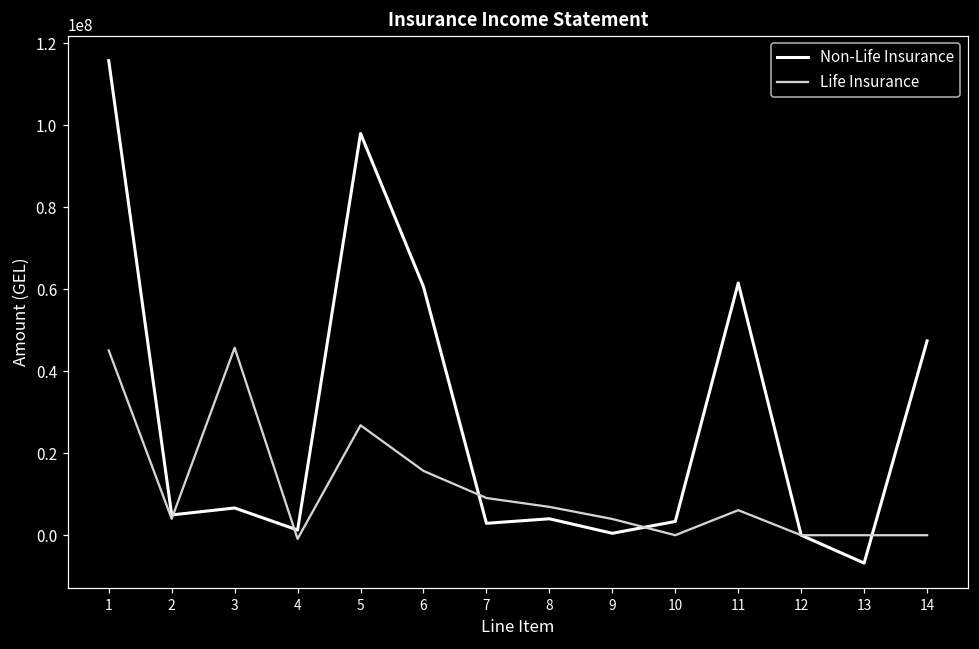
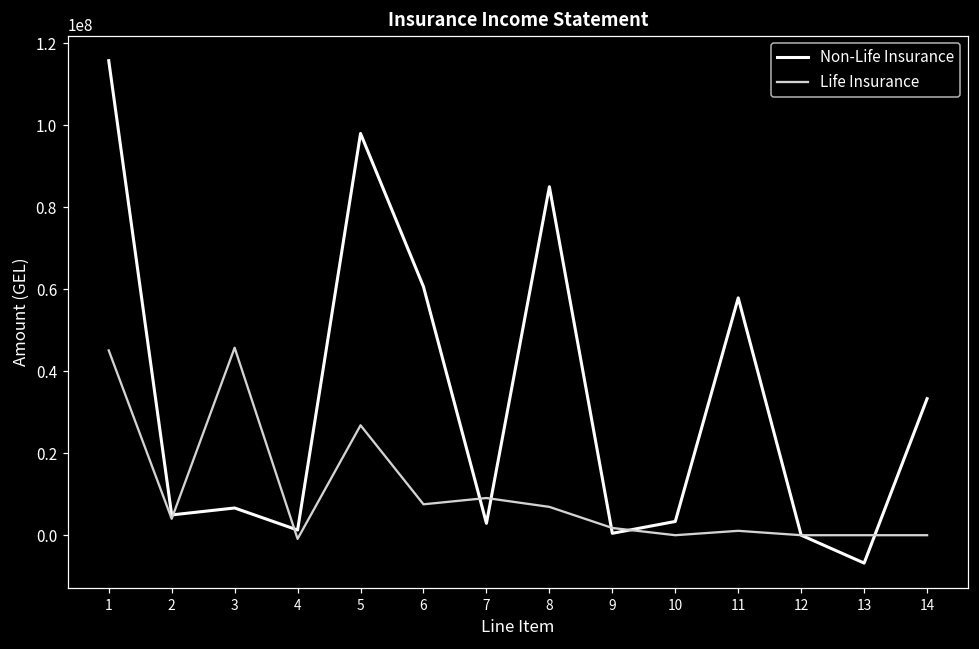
Life Insurance, 6: 16000000 -> 8000000
Non-Life Insurance, 8: 4000000 -> 85000000
Life Insurance, 9: 4000000 -> 2000000
Non-Life Insurance, 11: 62000000 -> 58000000
Life Insurance, 11: 6000000 -> 1000000
Non-Life Insurance, 14: 47000000 -> 33000000
